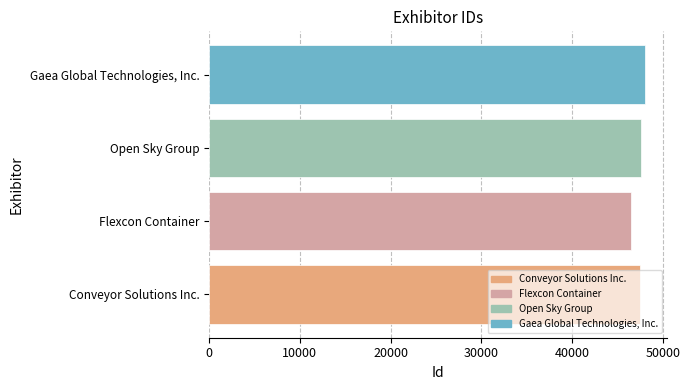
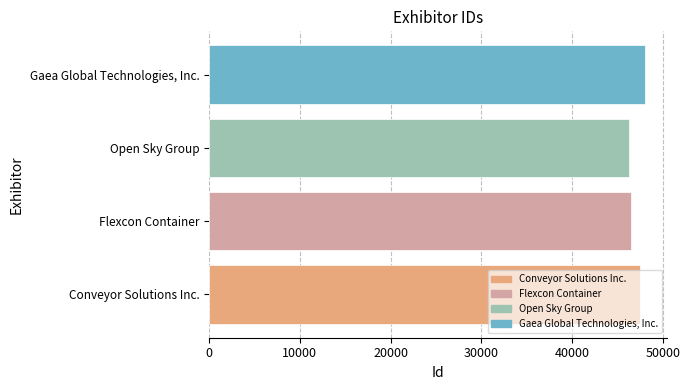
Open Sky Group: 48000 -> 46000
